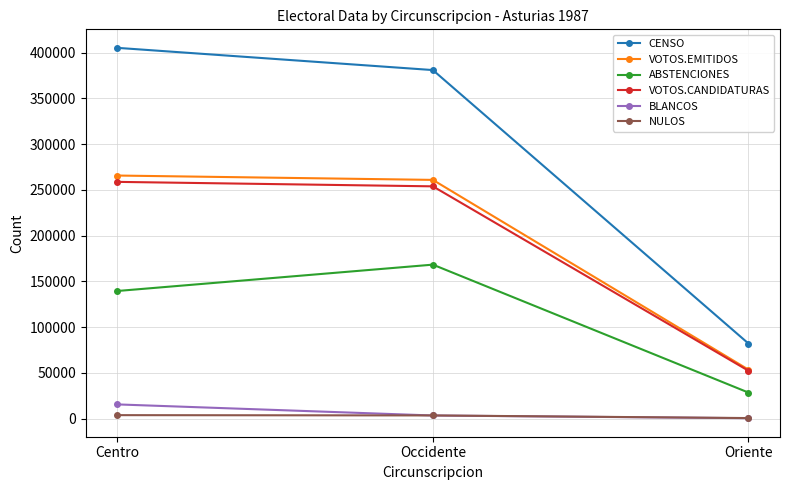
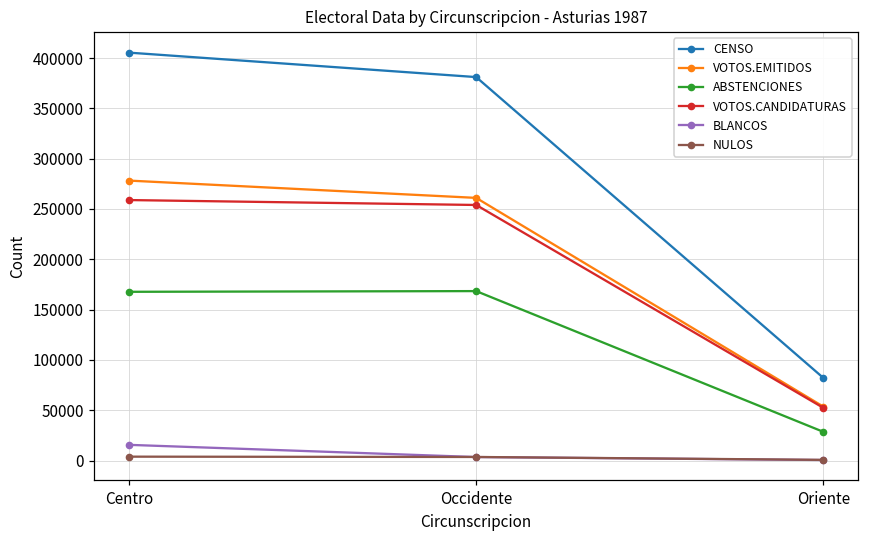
VOTOS.EMITIDOS, Centro: 270000 -> 280000
ABSTENCIONES, Centro: 140000 -> 170000
